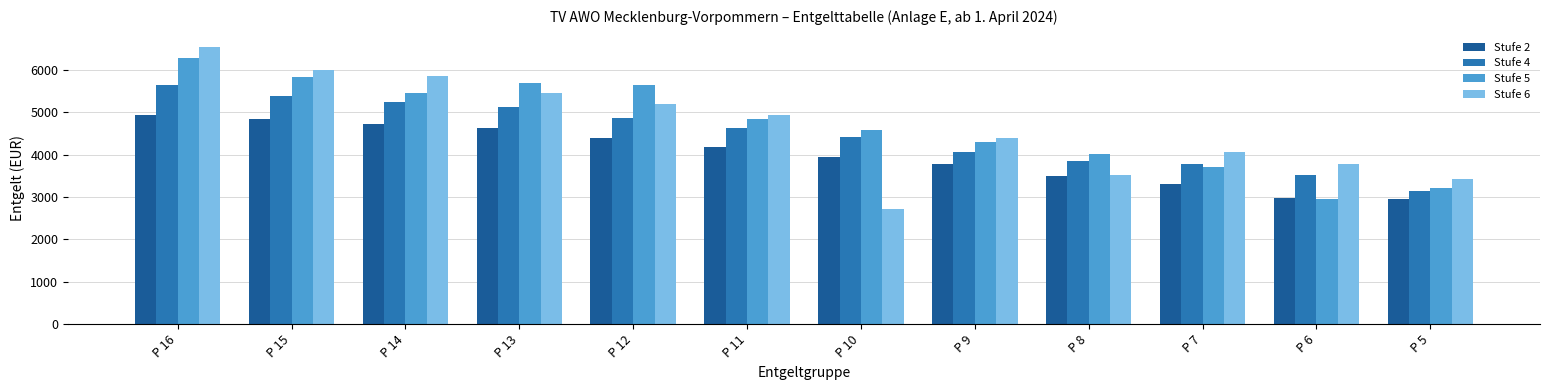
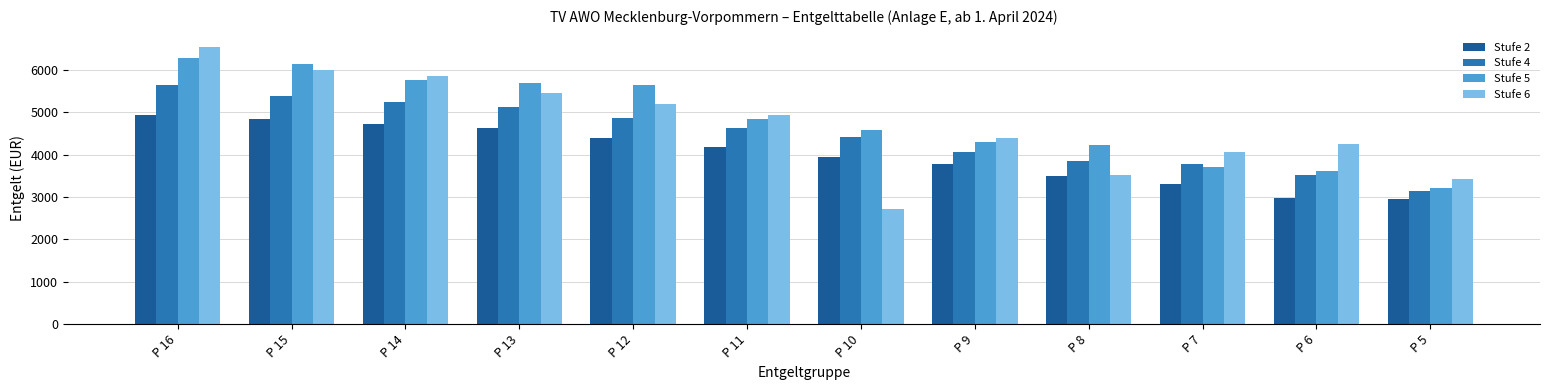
Stufe 5, P 15: 5800 -> 6200
Stufe 5, P 14: 5500 -> 5800
Stufe 5, P 8: 4000 -> 4200
Stufe 5, P 6: 3000 -> 3600
Stufe 6, P 6: 3800 -> 4300
